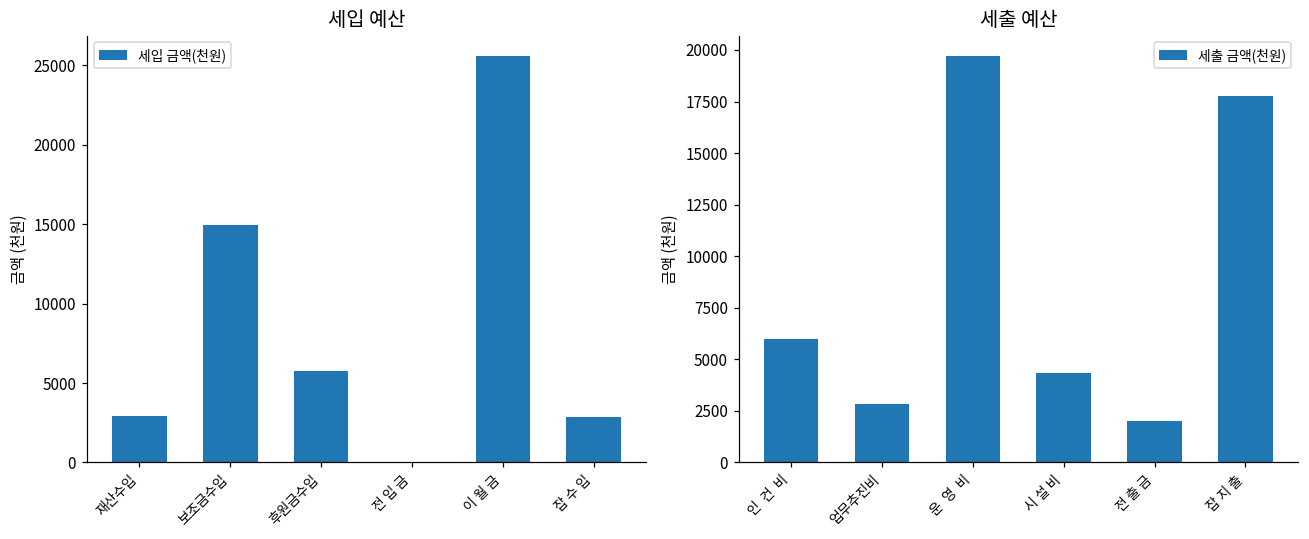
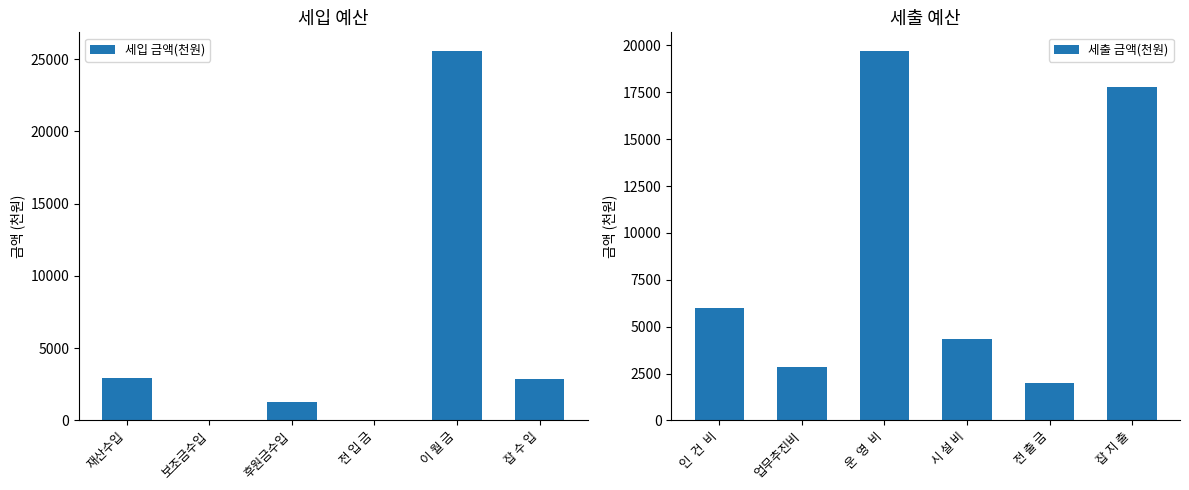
세입 예산, 보조금수입: 15000 -> 0
세입 예산, 후원금수입: 5800 -> 1300
